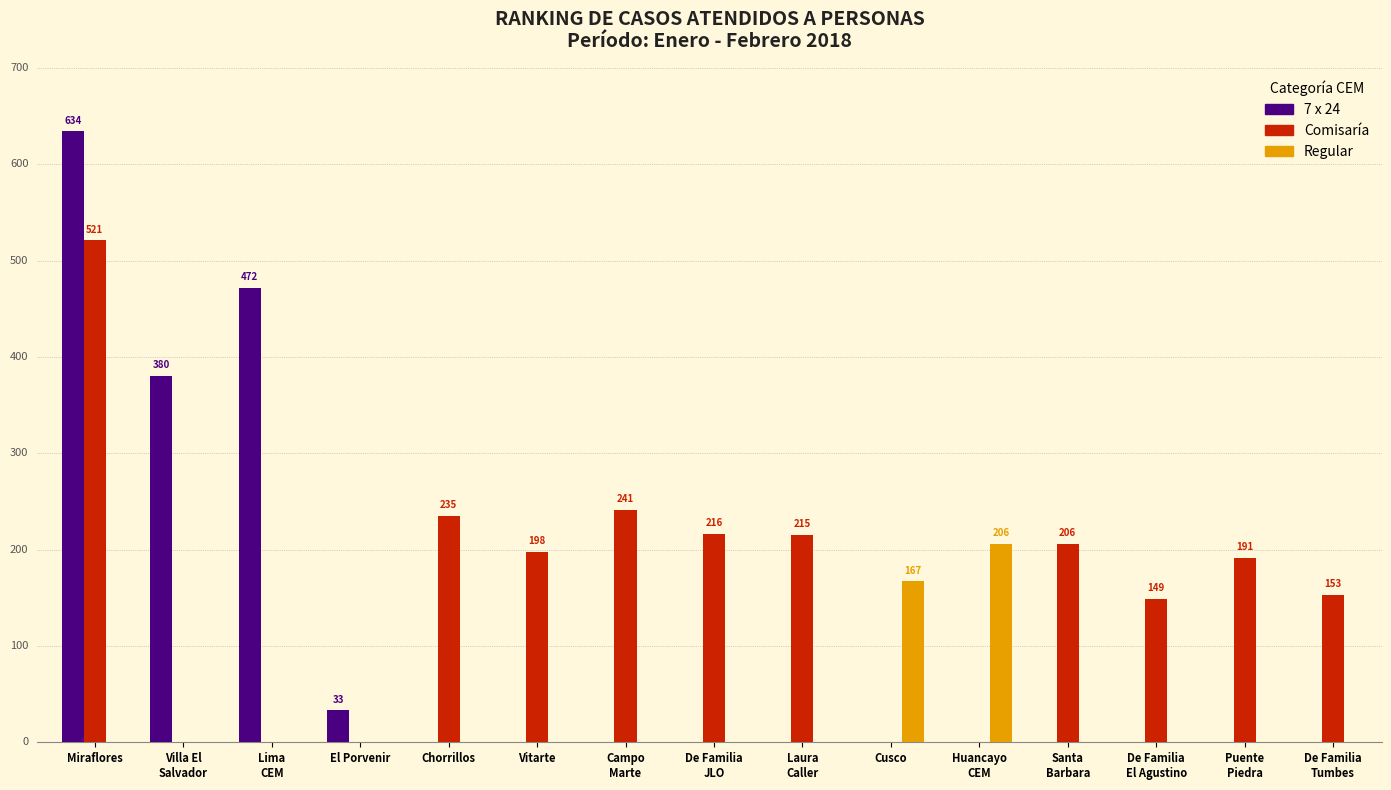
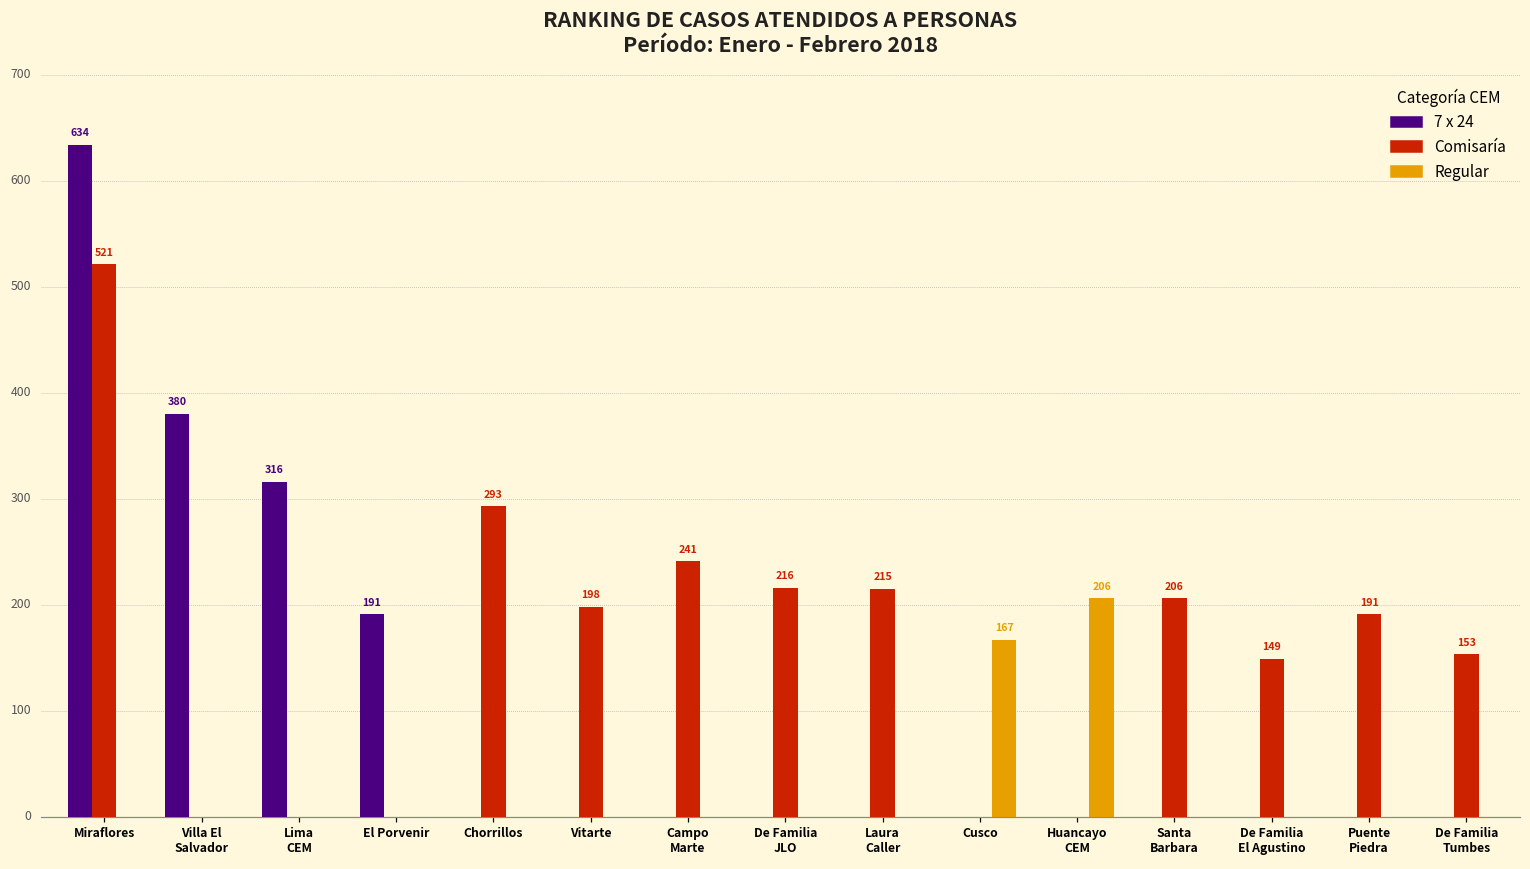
7 x 24, Lima CEM: 472 -> 316
7 x 24, El Porvenir: 33 -> 191
Comisaría, Chorrillos: 235 -> 293
